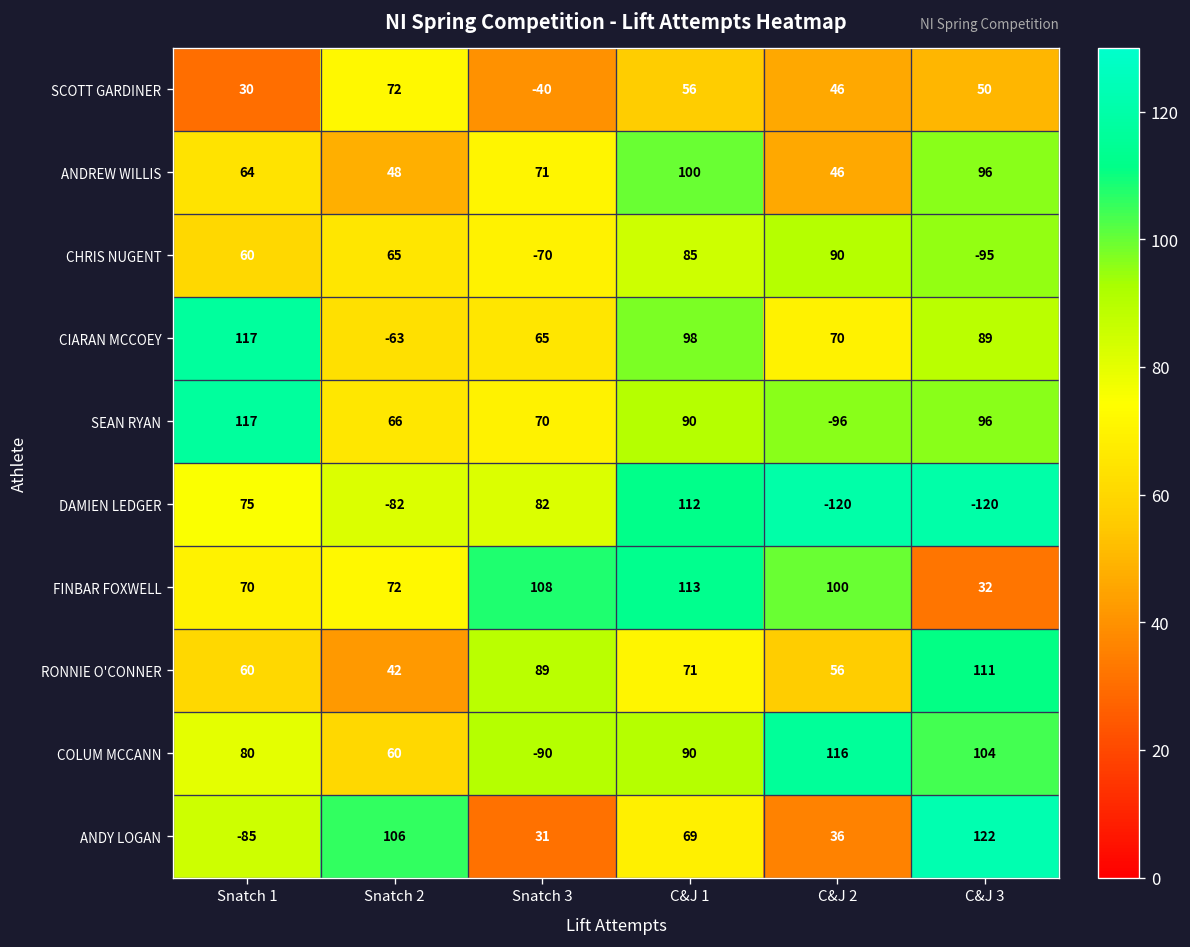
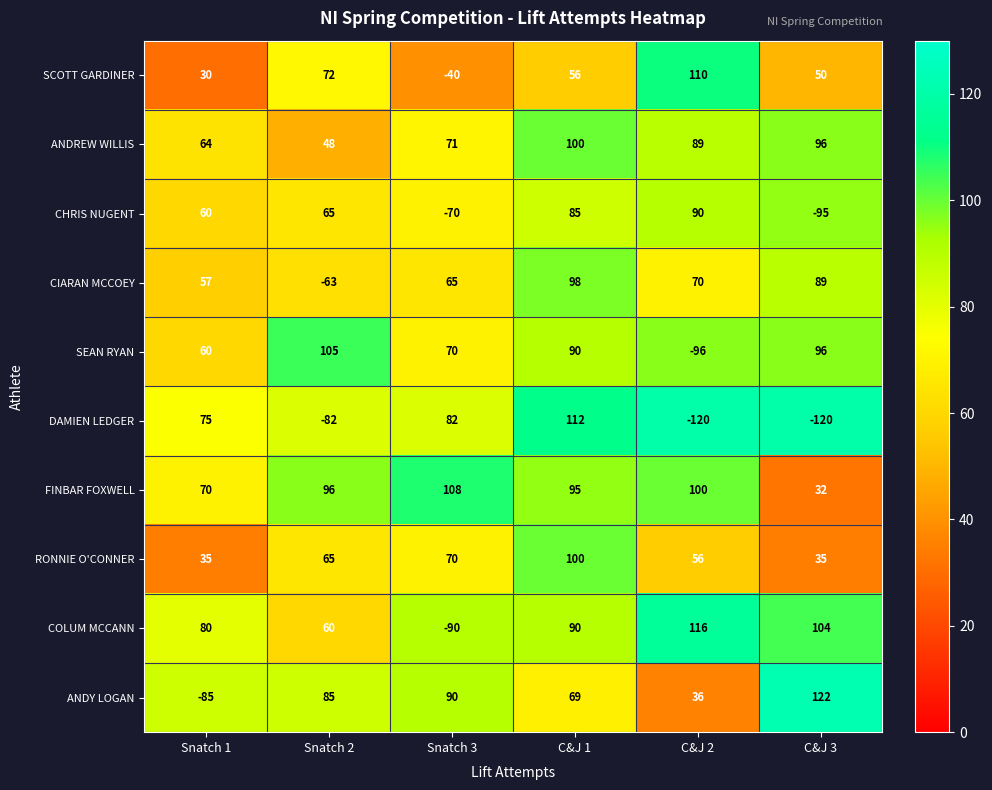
SCOTT GARDINER, C&J 2: 46 -> 110
ANDREW WILLIS, C&J 2: 46 -> 89
CIARAN MCCOEY, Snatch 1: 117 -> 57
SEAN RYAN, Snatch 1: 117 -> 60
SEAN RYAN, Snatch 2: 66 -> 105
FINBAR FOXWELL, Snatch 2: 72 -> 96
FINBAR FOXWELL, C&J 1: 113 -> 95
RONNIE O'CONNER, Snatch 1: 60 -> 35
RONNIE O'CONNER, Snatch 2: 42 -> 65
RONNIE O'CONNER, Snatch 3: 89 -> 70
RONNIE O'CONNER, C&J 1: 71 -> 100
RONNIE O'CONNER, C&J 3: 111 -> 35
ANDY LOGAN, Snatch 2: 106 -> 85
ANDY LOGAN, Snatch 3: 31 -> 90
